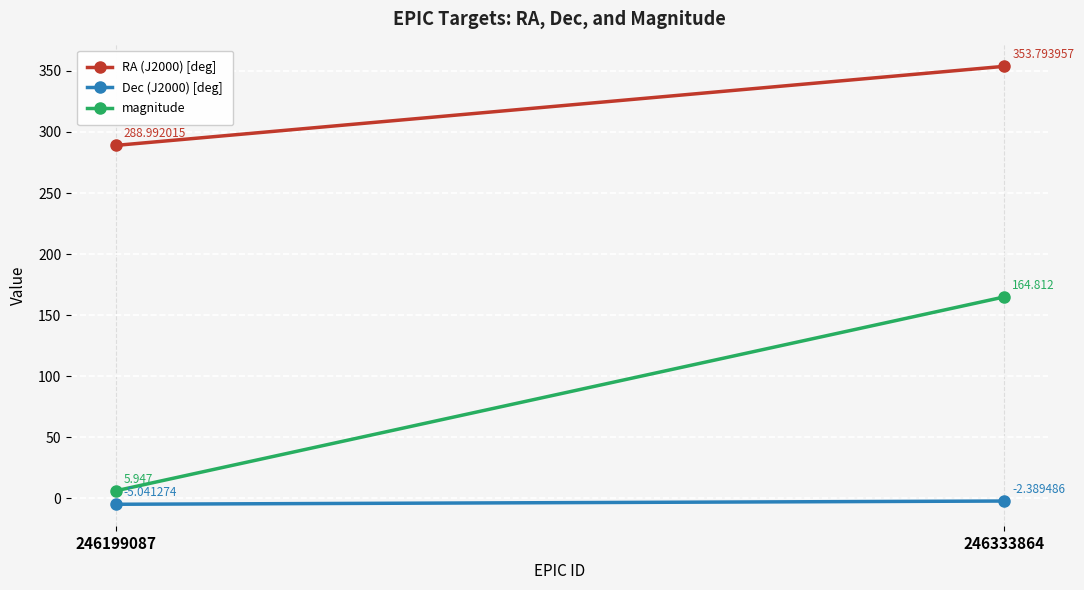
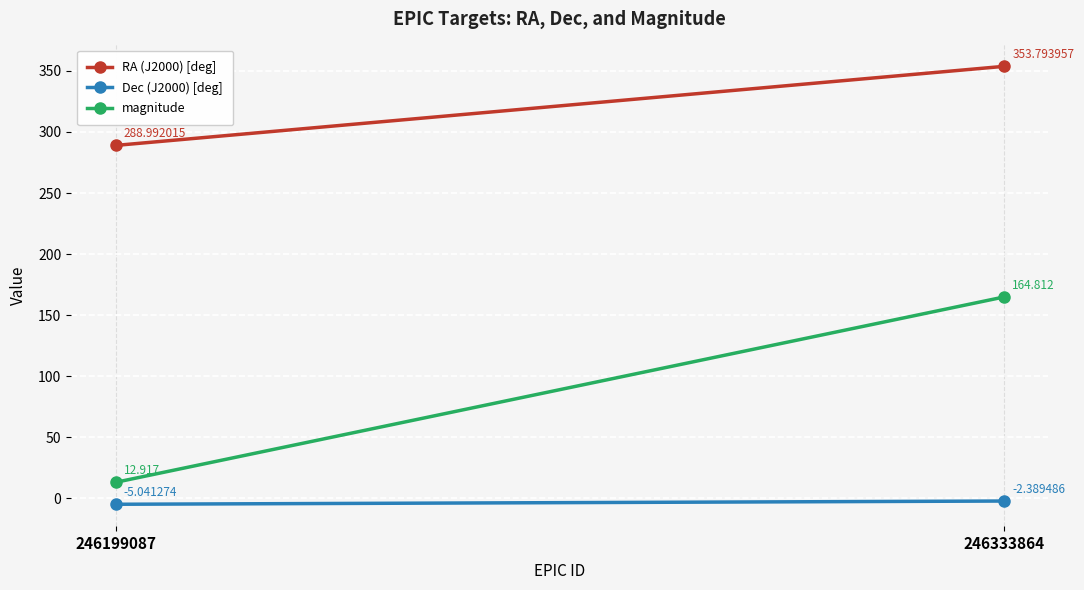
magnitude, 246199087: 5.947 -> 12.917
